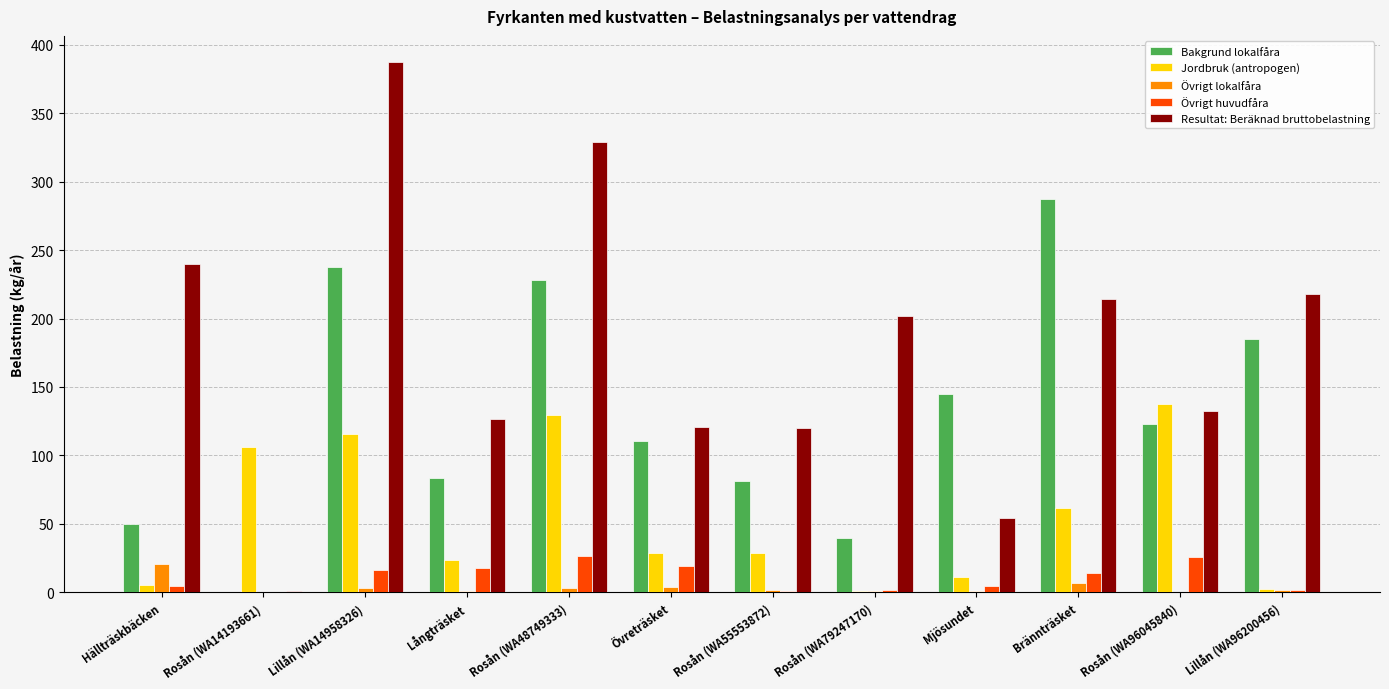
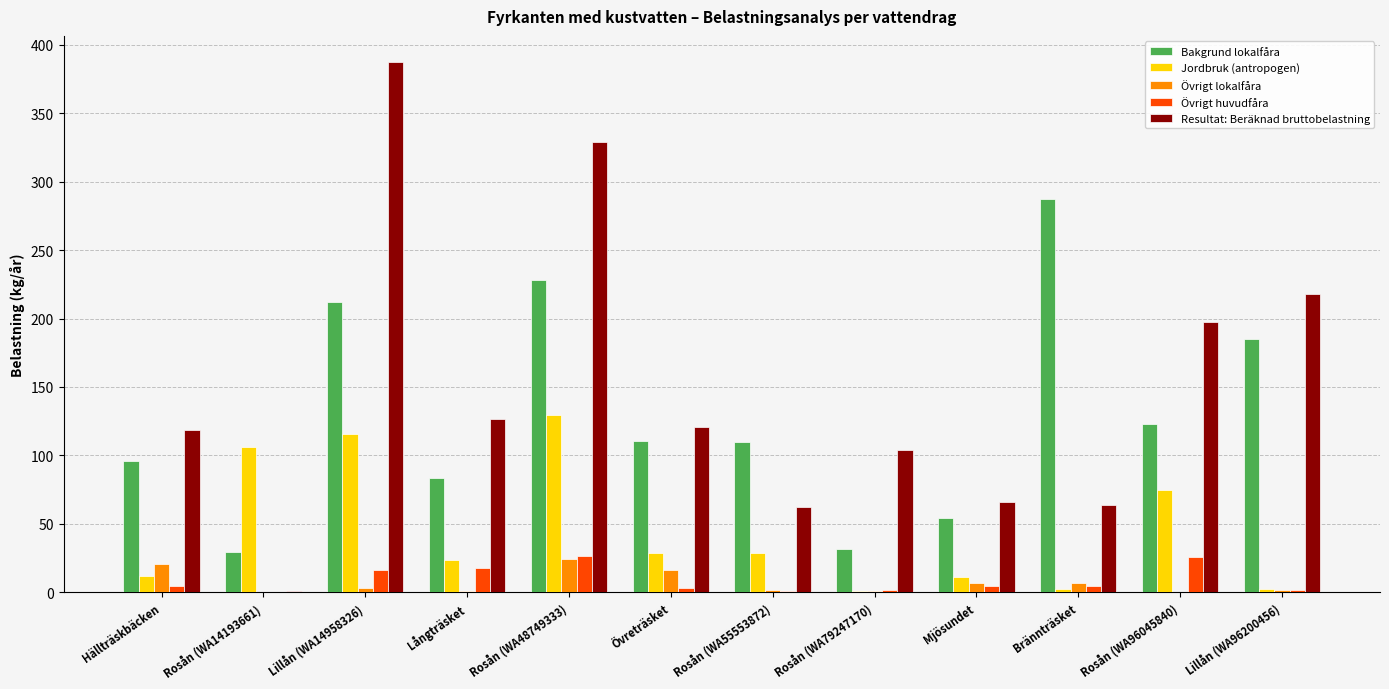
Bakgrund lokalfåra, Hällträskbäcken: 50 -> 96
Jordbruk (antropogen), Hällträskbäcken: 6 -> 12
Resultat: Beräknad bruttobelastning, Hällträskbäcken: 240 -> 119
Bakgrund lokalfåra, Rosån (WA14193661): 1 -> 30
Bakgrund lokalfåra, Lillån (WA14958326): 237 -> 212
Övrigt lokalfåra, Rosån (WA48749333): 3 -> 25
Övrigt lokalfåra, Övreträsket: 4 -> 16
Övrigt huvudfåra, Övreträsket: 19 -> 3
Bakgrund lokalfåra, Rosån (WA55553872): 81 -> 110
Resultat: Beräknad bruttobelastning, Rosån (WA55553872): 120 -> 63
Bakgrund lokalfåra, Rosån (WA79247170): 40 -> 32
Resultat: Beräknad bruttobelastning, Rosån (WA79247170): 202 -> 104
Bakgrund lokalfåra, Mjösundet: 145 -> 54
Övrigt lokalfåra, Mjösundet: 1 -> 7
Resultat: Beräknad bruttobelastning, Mjösundet: 54 -> 66
Jordbruk (antropogen), Brännträsket: 62 -> 2
Övrigt huvudfåra, Brännträsket: 14 -> 5
Resultat: Beräknad bruttobelastning, Brännträsket: 214 -> 64
Jordbruk (antropogen), Rosån (WA96045840): 137 -> 75
Resultat: Beräknad bruttobelastning, Rosån (WA96045840): 133 -> 197
